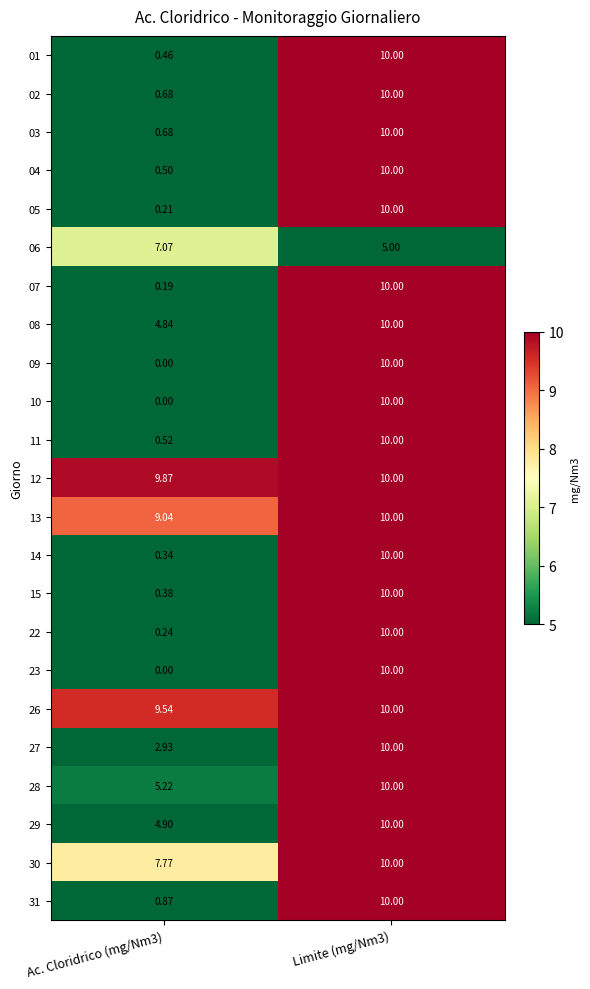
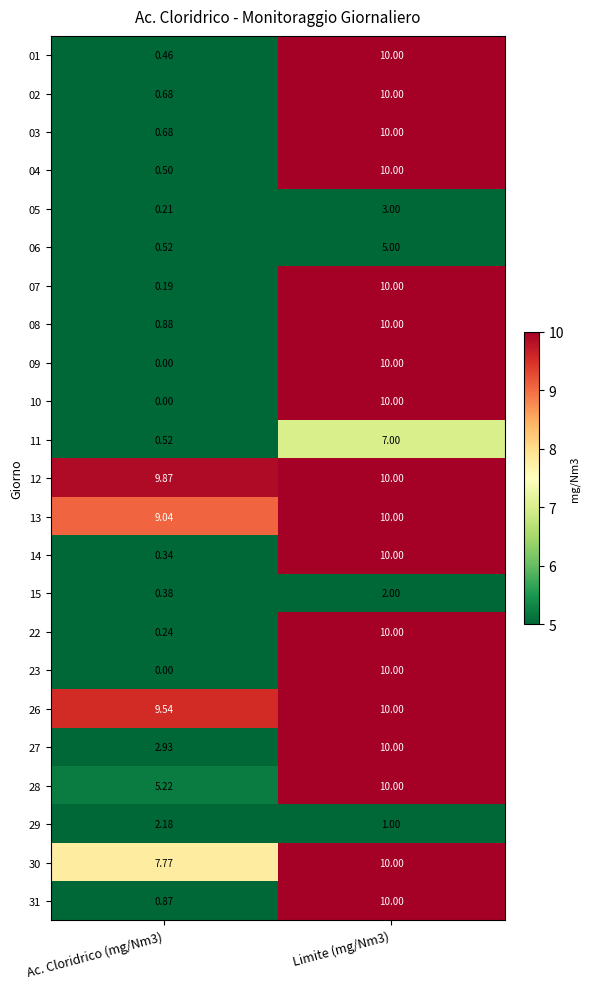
05, Limite (mg/Nm3): 10.00 -> 3.00
06, Ac. Cloridrico (mg/Nm3): 7.07 -> 0.52
08, Ac. Cloridrico (mg/Nm3): 4.84 -> 0.88
11, Limite (mg/Nm3): 10.00 -> 7.00
15, Limite (mg/Nm3): 10.00 -> 2.00
29, Ac. Cloridrico (mg/Nm3): 4.90 -> 2.18
29, Limite (mg/Nm3): 10.00 -> 1.00
